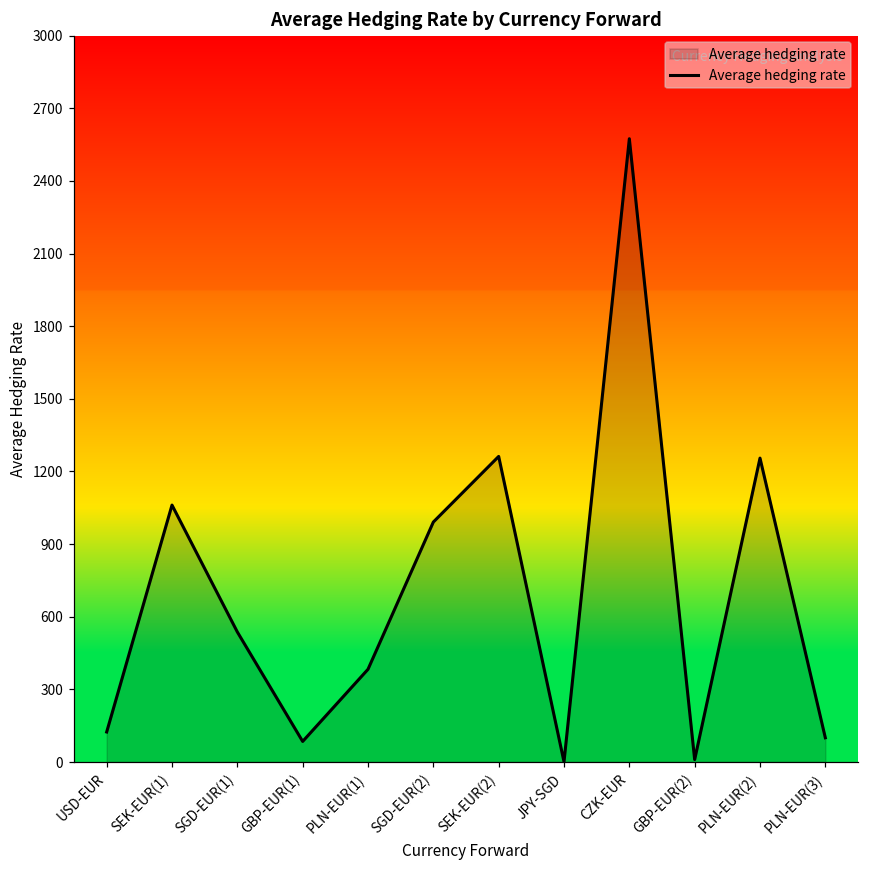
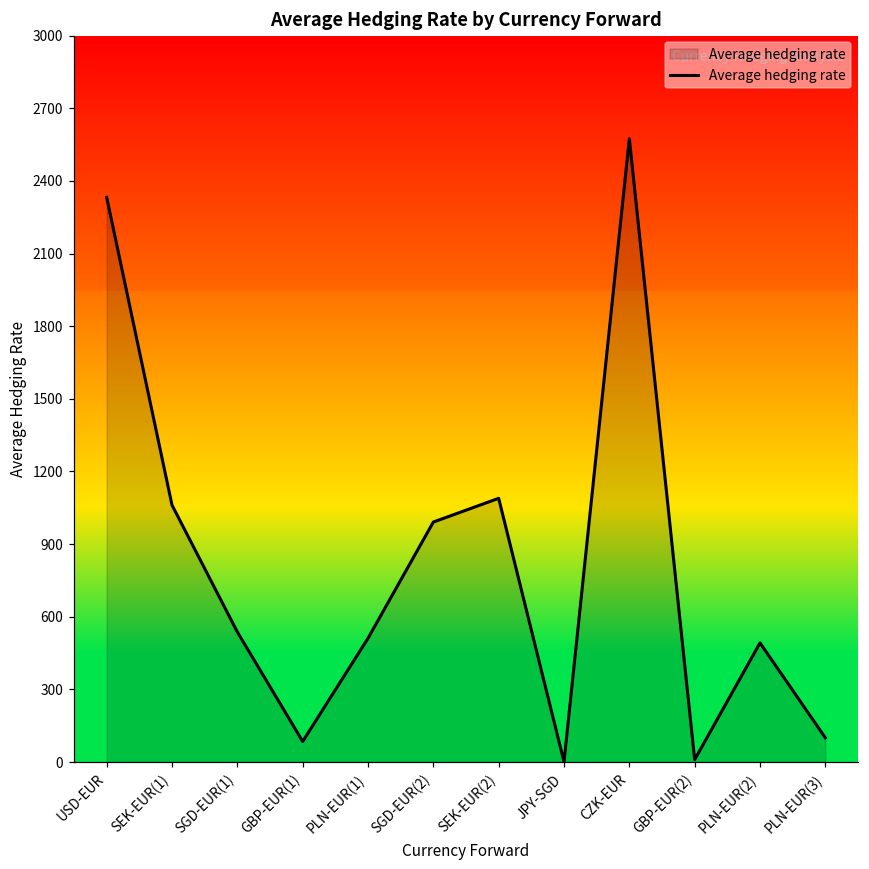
USD-EUR: 120 -> 2330
PLN-EUR(1): 380 -> 510
SEK-EUR(2): 1260 -> 1090
PLN-EUR(2): 1260 -> 490
